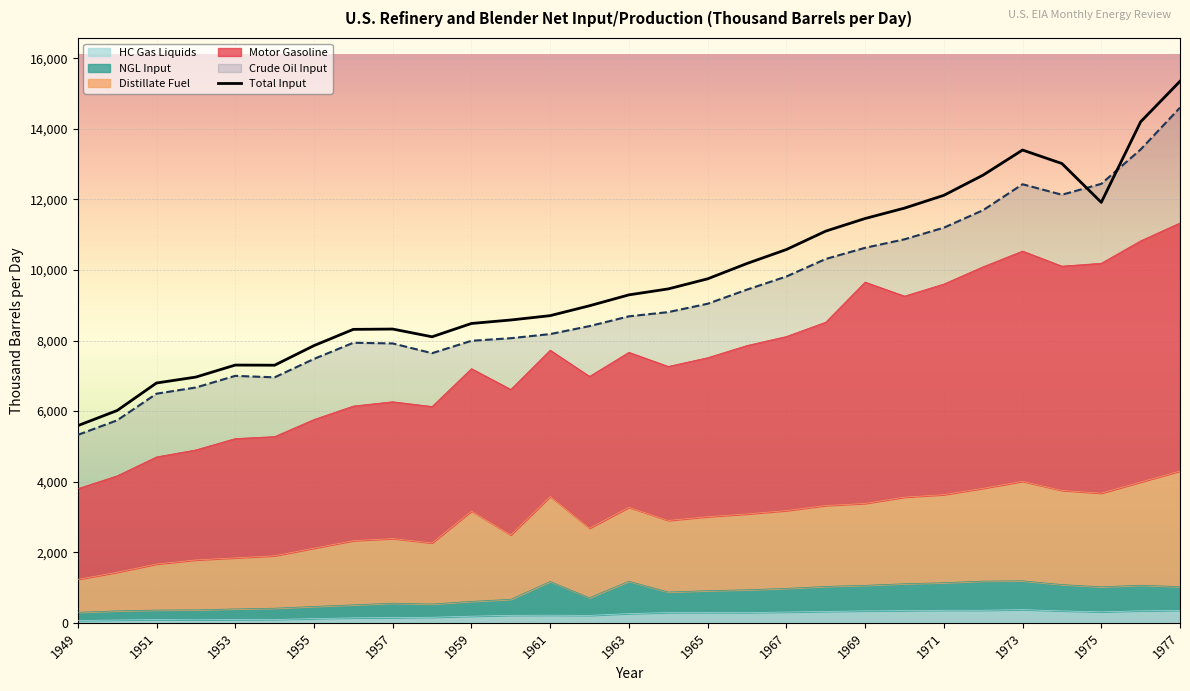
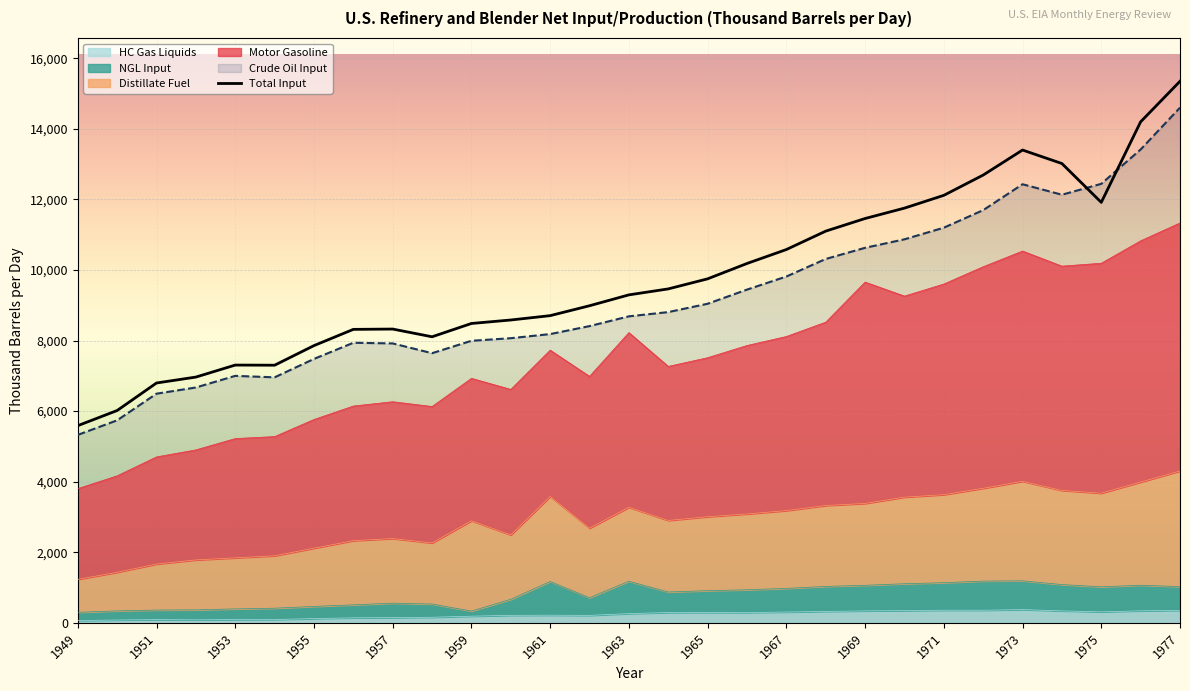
NGL Input, 1959: 400 -> 100
Motor Gasoline, 1963: 4,400 -> 5,000
